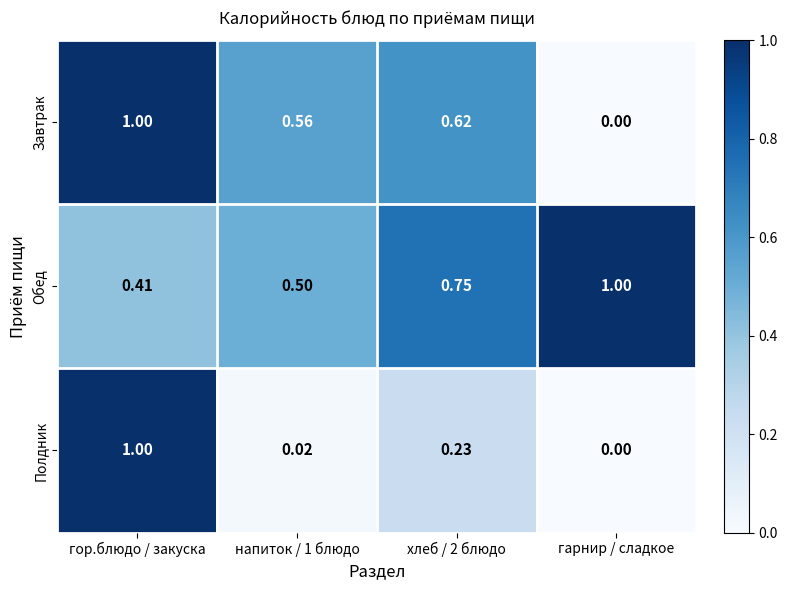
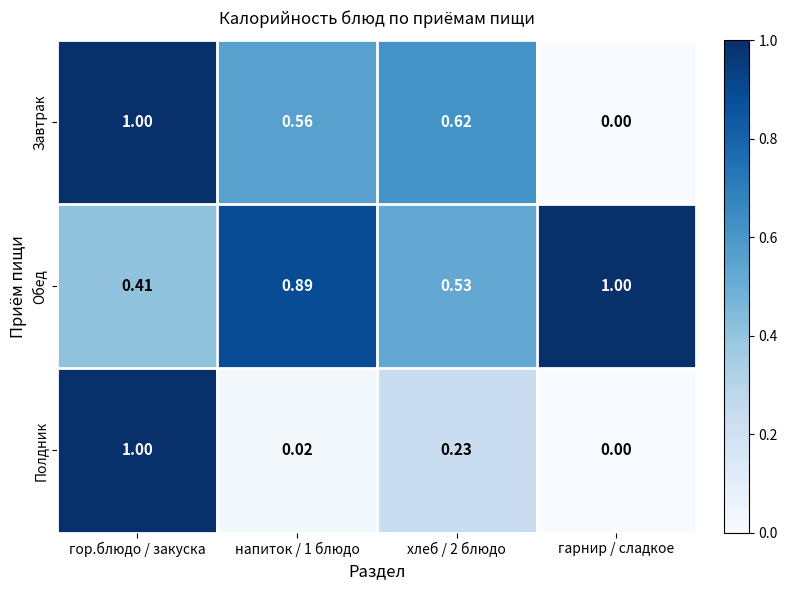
Обед, напиток / 1 блюдо: 0.50 -> 0.89
Обед, хлеб / 2 блюдо: 0.75 -> 0.53
